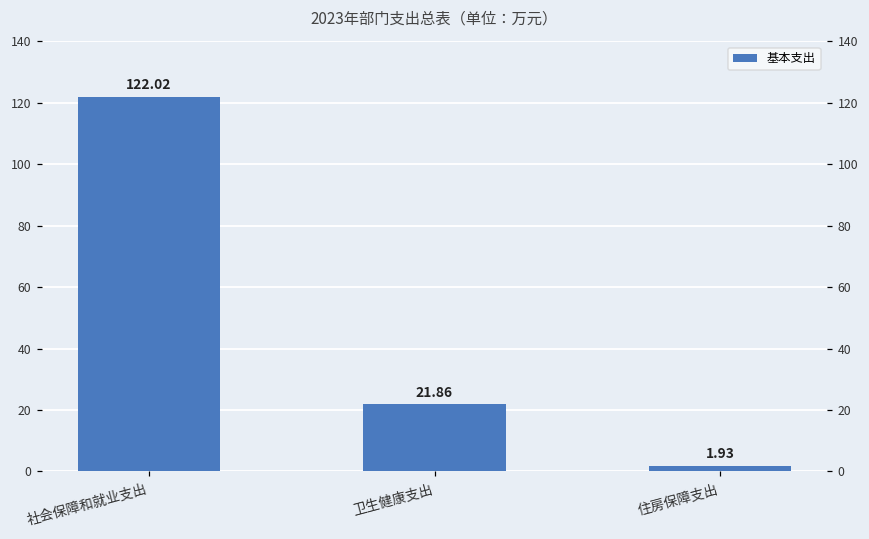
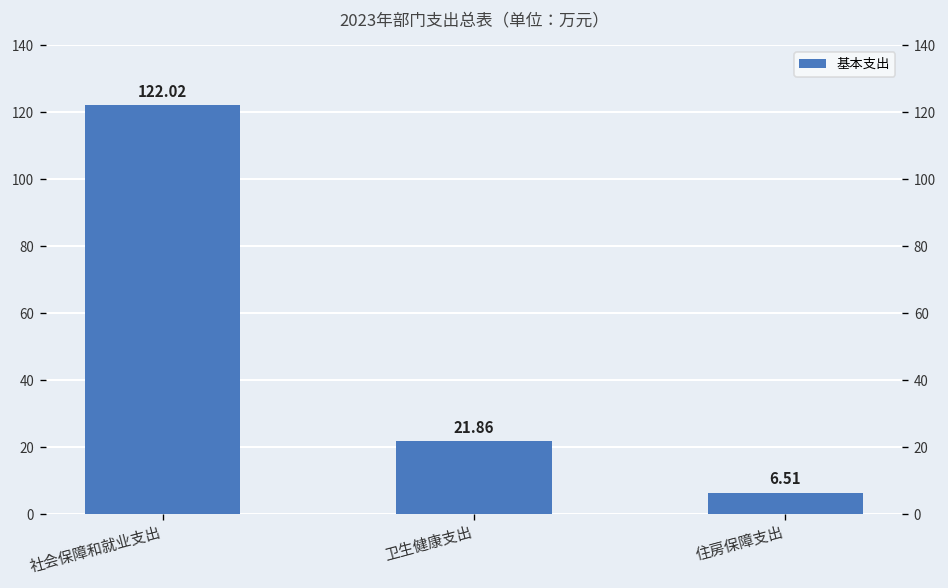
住房保障支出: 1.93 -> 6.51
